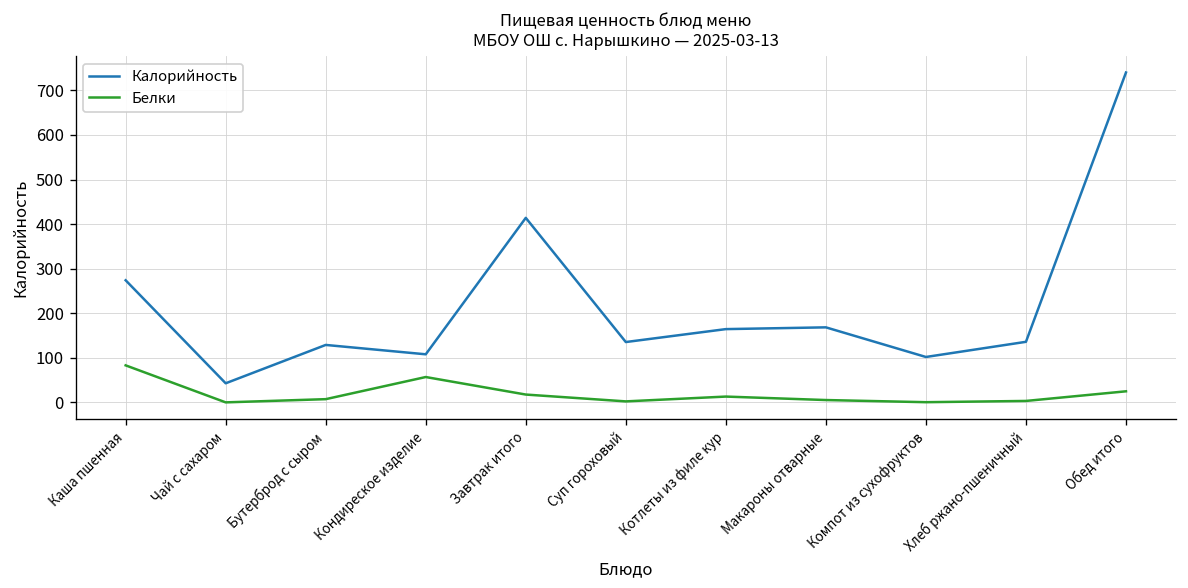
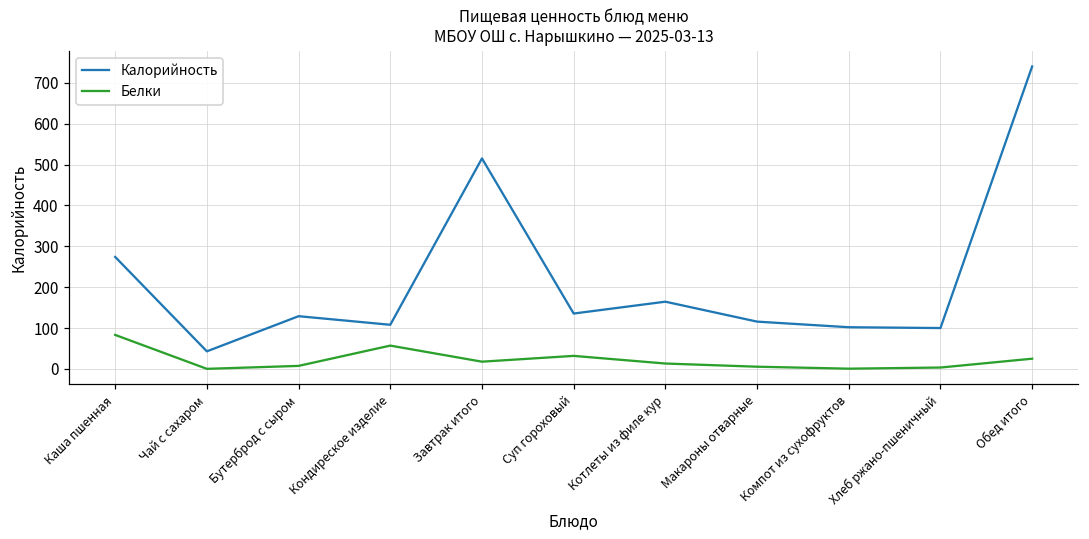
Калорийность, Завтрак итого: 410 -> 520
Белки, Суп гороховый: 0 -> 30
Калорийность, Макароны отварные: 170 -> 120
Калорийность, Хлеб ржано-пшеничный: 140 -> 100
